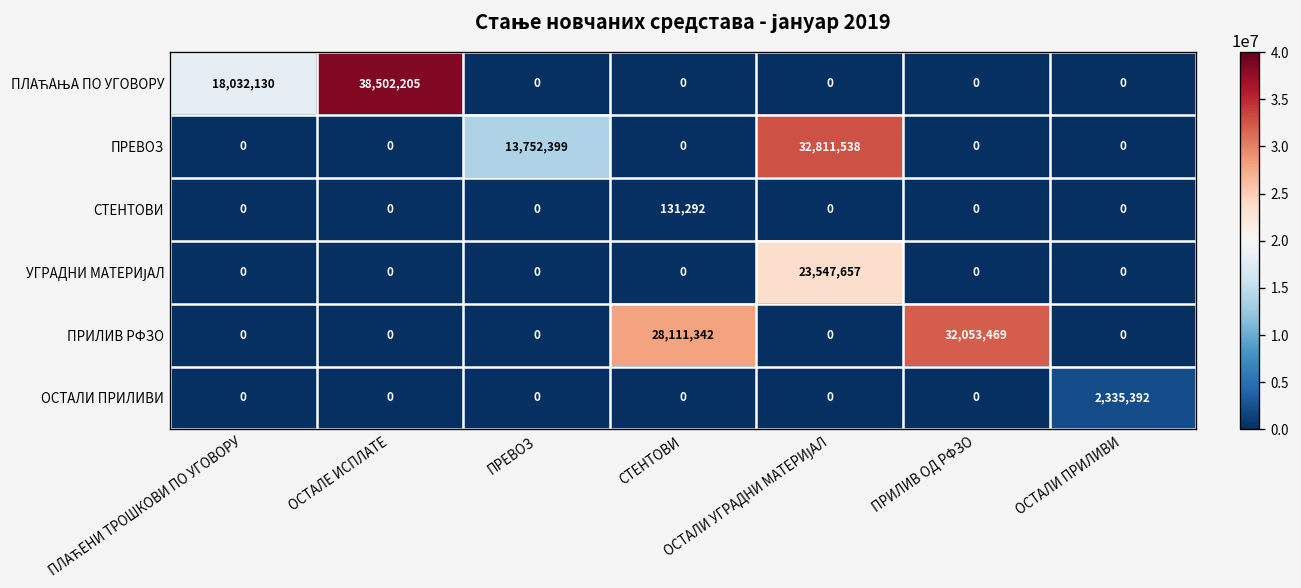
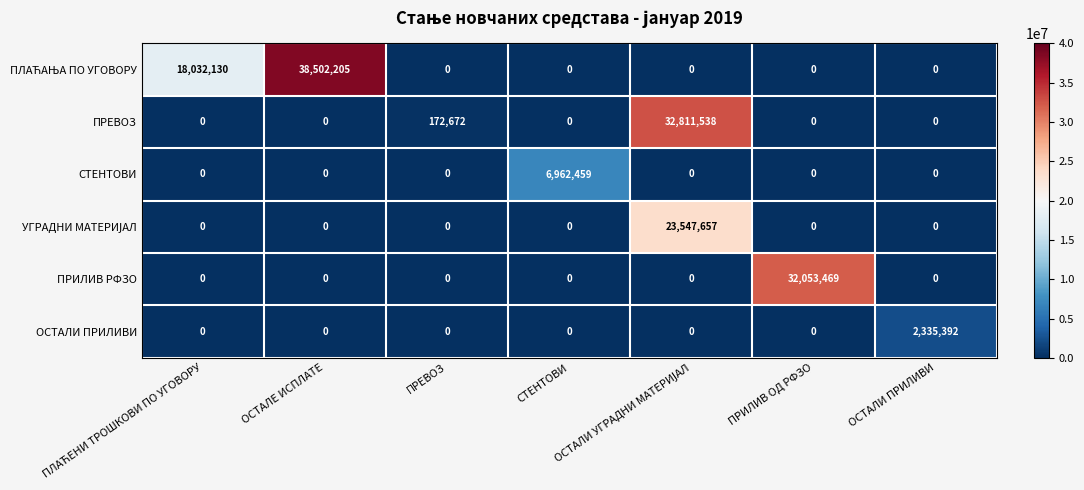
ПРЕВОЗ, ПРЕВОЗ: 13,752,399 -> 172,672
СТЕНТОВИ, СТЕНТОВИ: 131,292 -> 6,962,459
ПРИЛИВ РФЗО, СТЕНТОВИ: 28,111,342 -> 0
